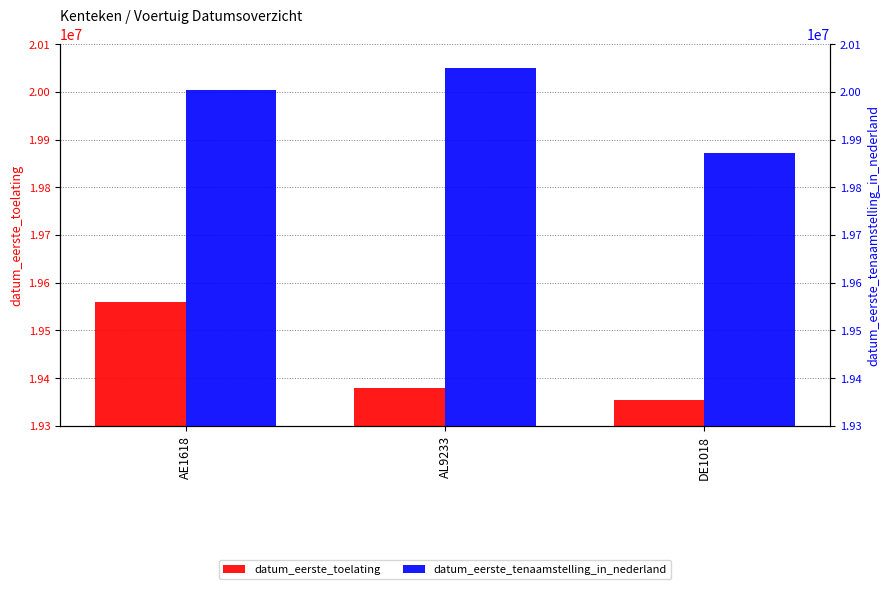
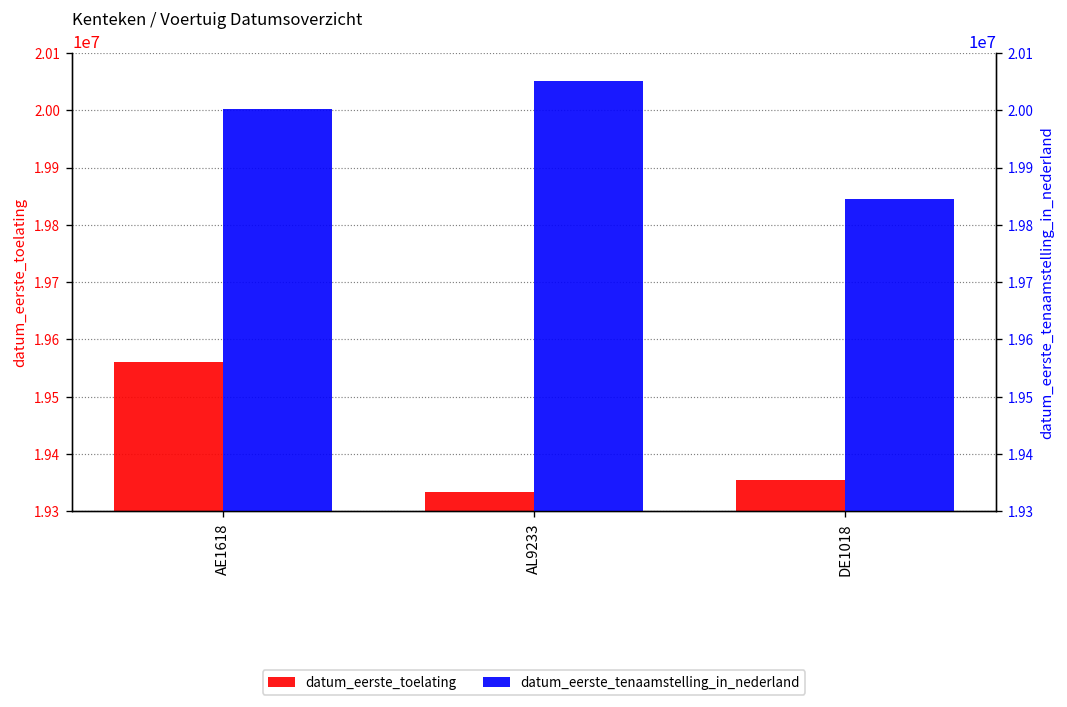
datum_eerste_toelating, AL9233: 19380000 -> 19330000
datum_eerste_tenaamstelling_in_nederland, DE1018: 19870000 -> 19840000
